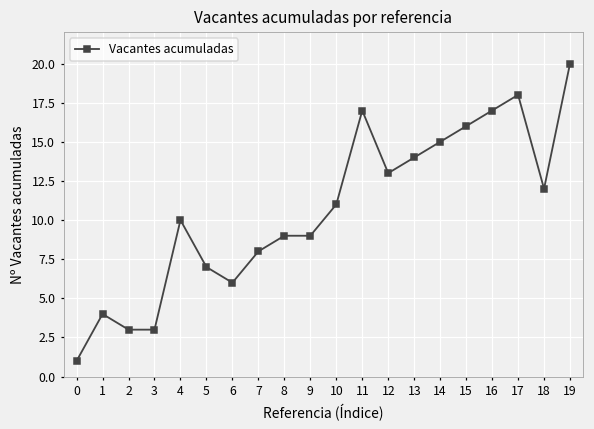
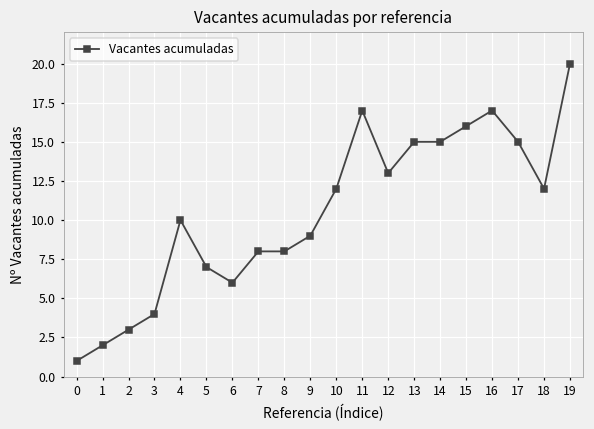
1: 4 -> 2
3: 3 -> 4
8: 9 -> 8
10: 11 -> 12
13: 14 -> 15
17: 18 -> 15
